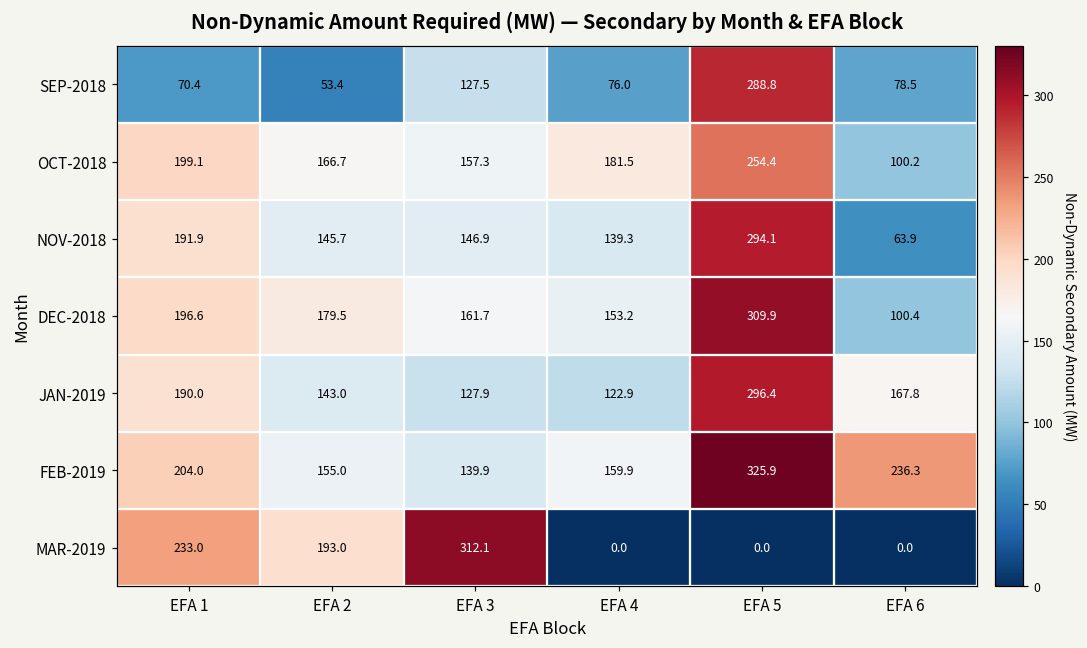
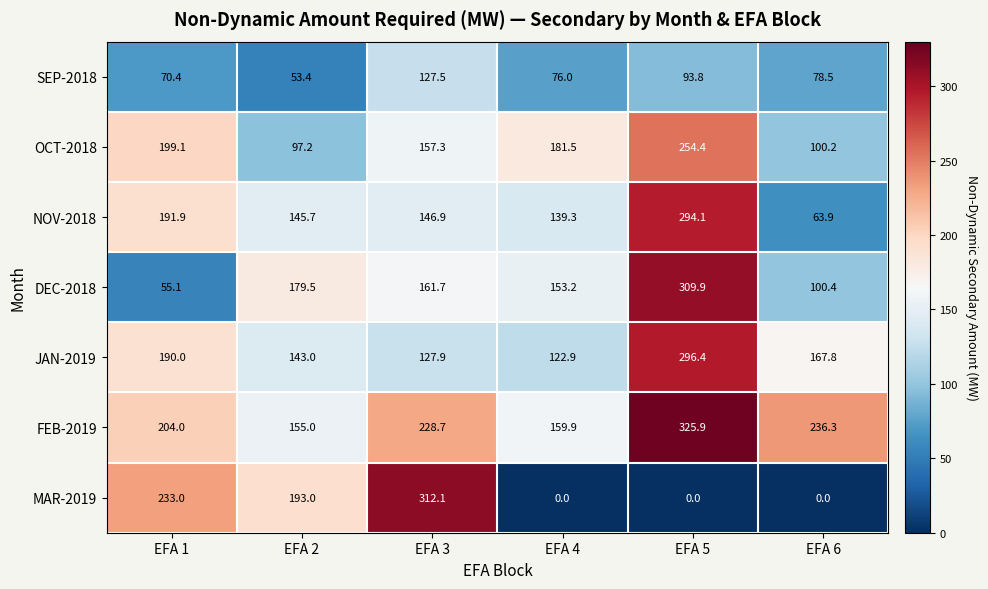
SEP-2018, EFA 5: 288.8 -> 93.8
OCT-2018, EFA 2: 166.7 -> 97.2
DEC-2018, EFA 1: 196.6 -> 55.1
FEB-2019, EFA 3: 139.9 -> 228.7
